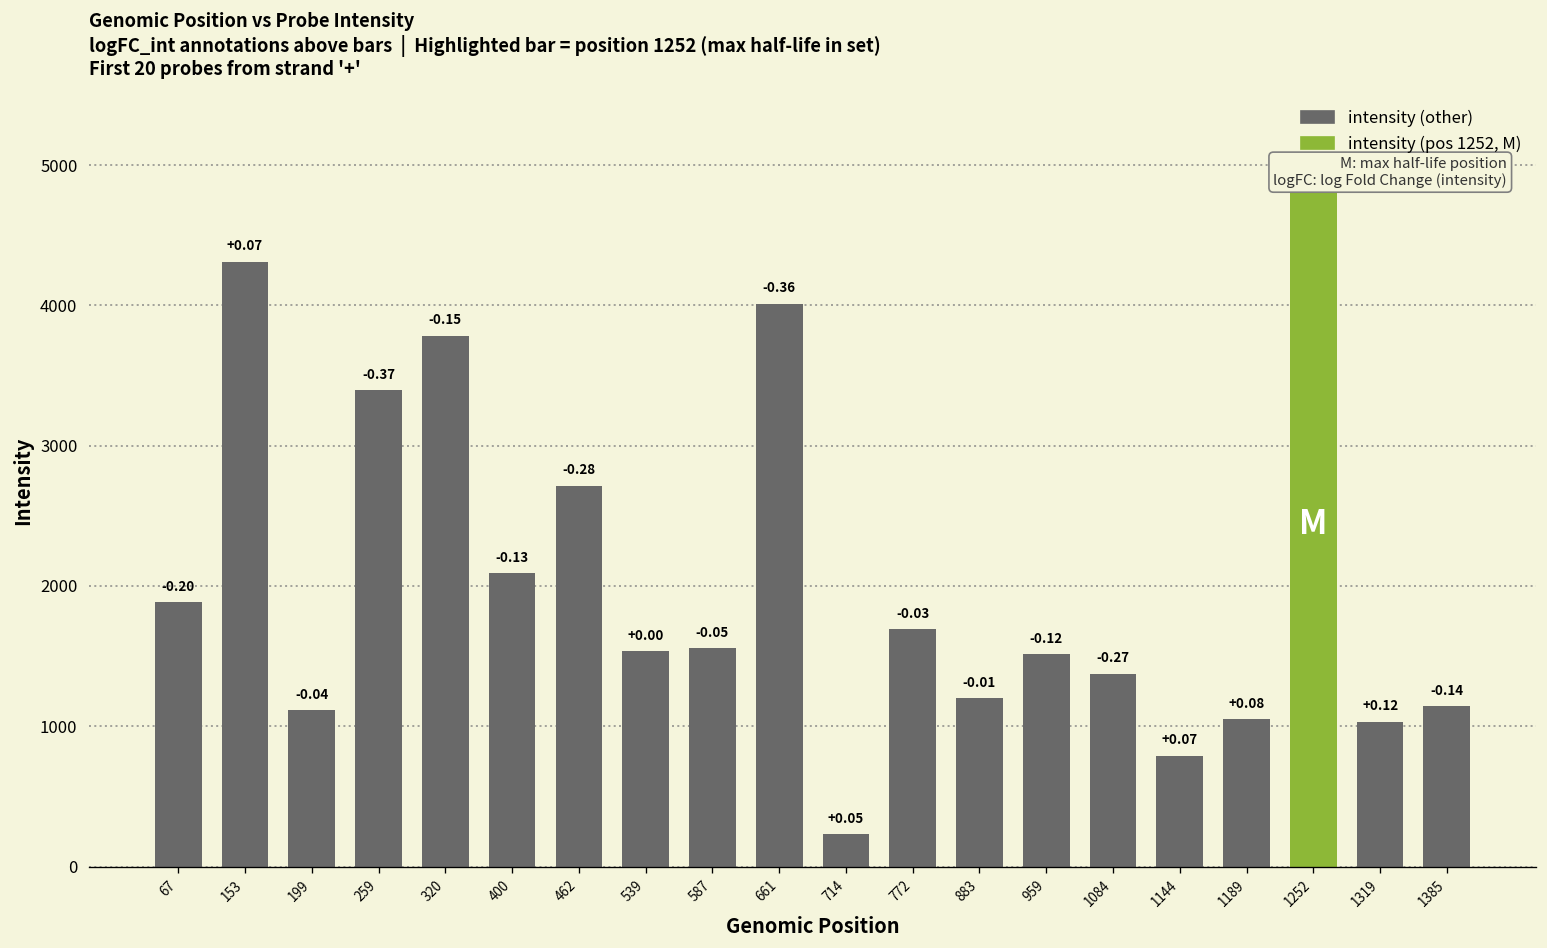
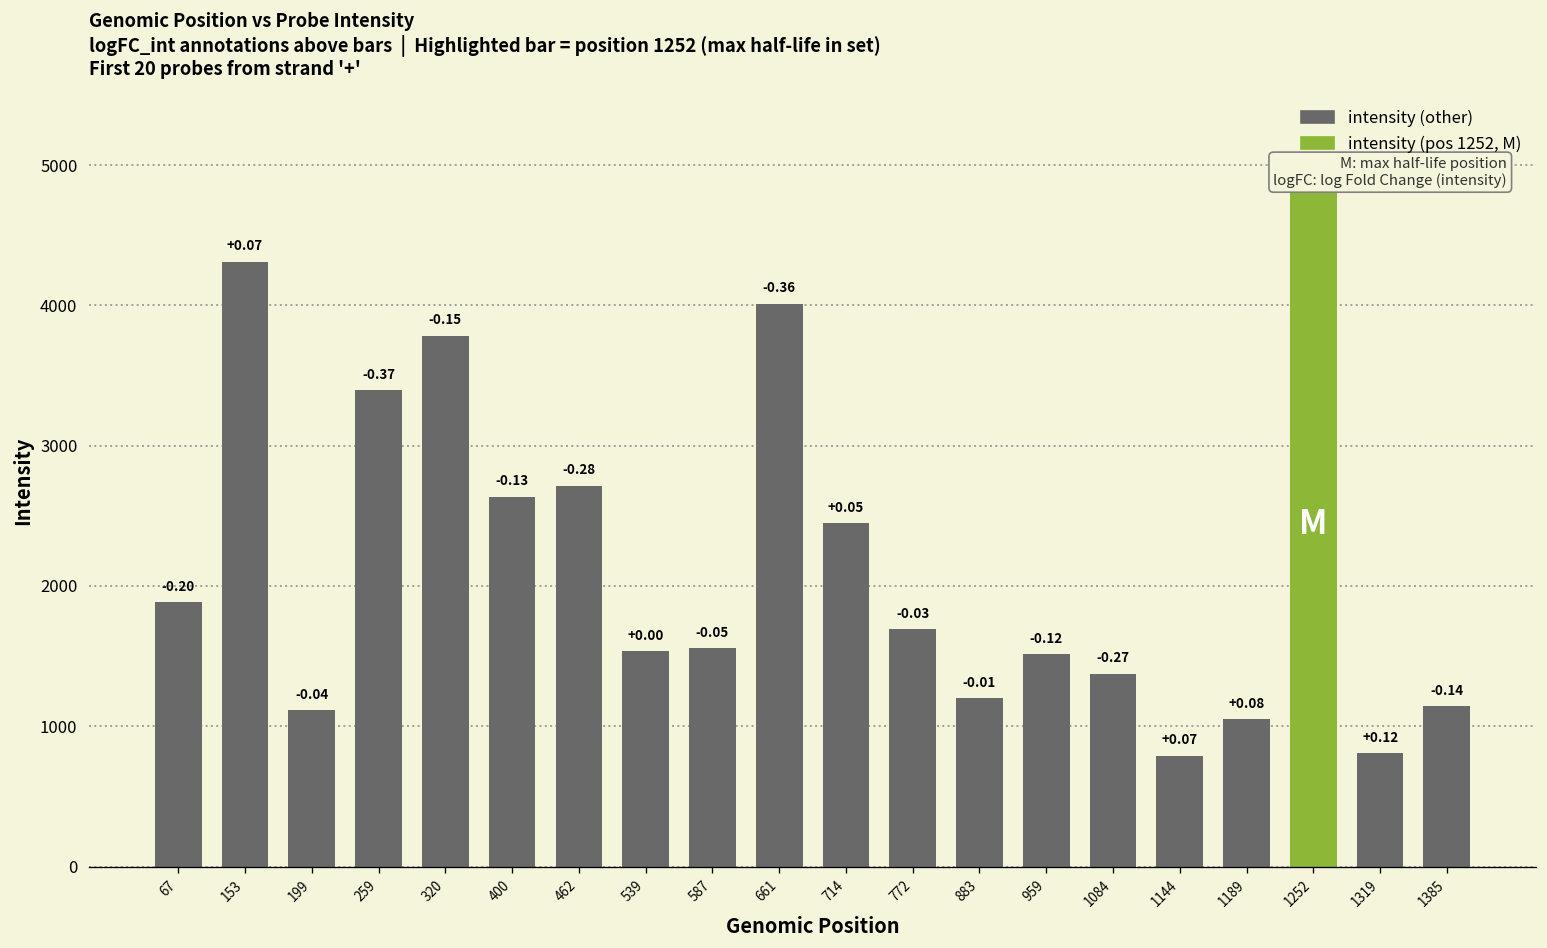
400: 2090 -> 2640
714: 230 -> 2450
1319: 1030 -> 810
